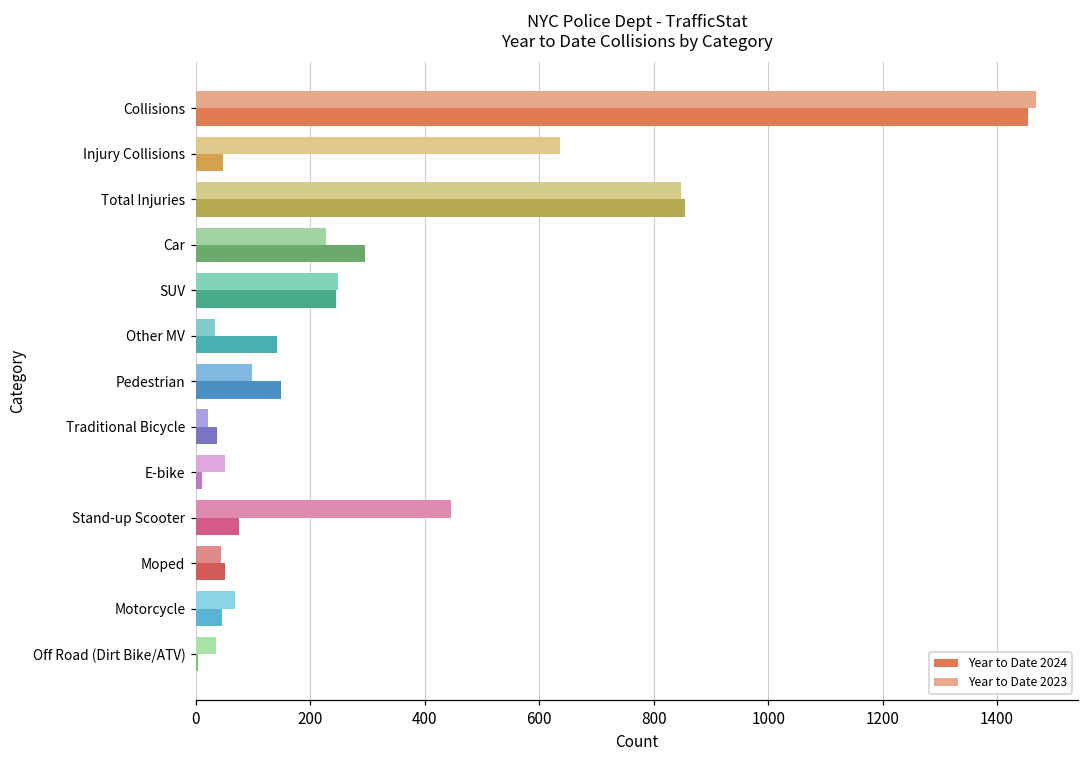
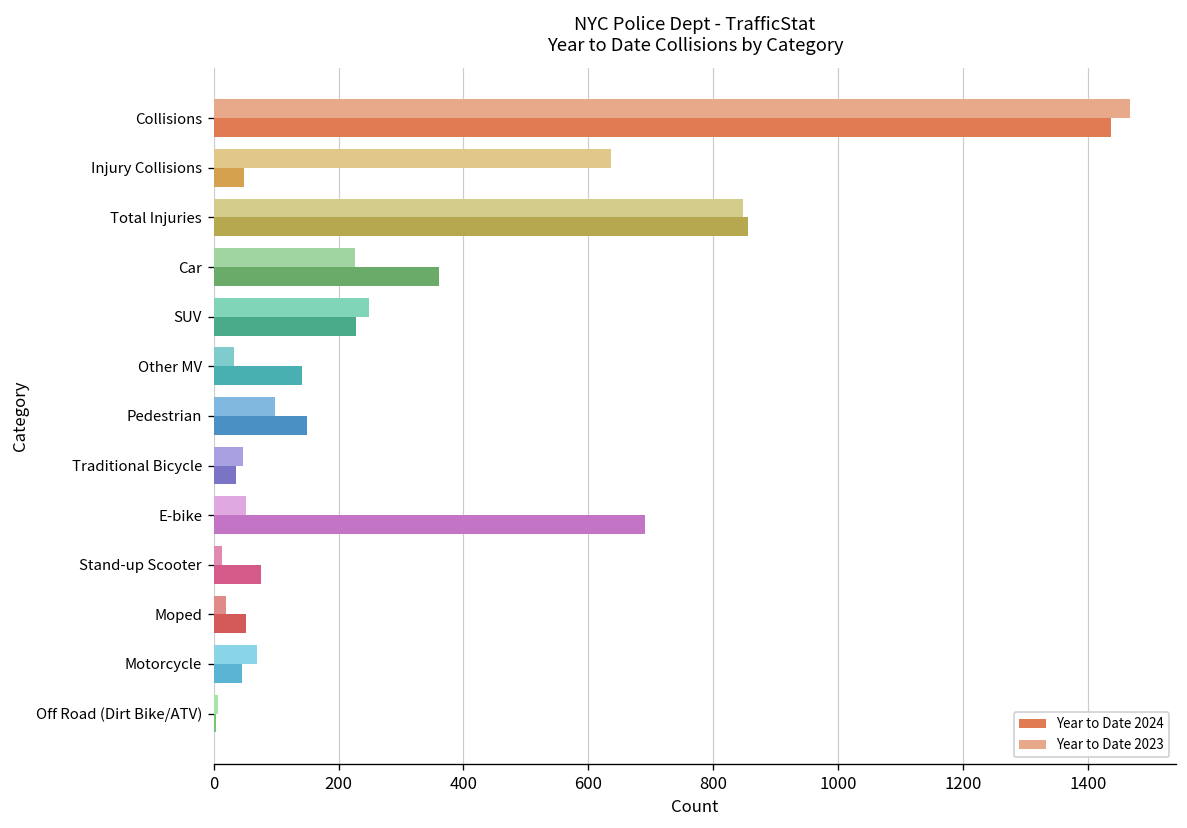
Year to Date 2024, Collisions: 1450 -> 1440
Year to Date 2024, Car: 300 -> 360
Year to Date 2024, SUV: 250 -> 230
Year to Date 2023, Traditional Bicycle: 20 -> 50
Year to Date 2024, E-bike: 10 -> 690
Year to Date 2023, Stand-up Scooter: 450 -> 10
Year to Date 2023, Moped: 40 -> 20
Year to Date 2023, Off Road (Dirt Bike/ATV): 40 -> 10
